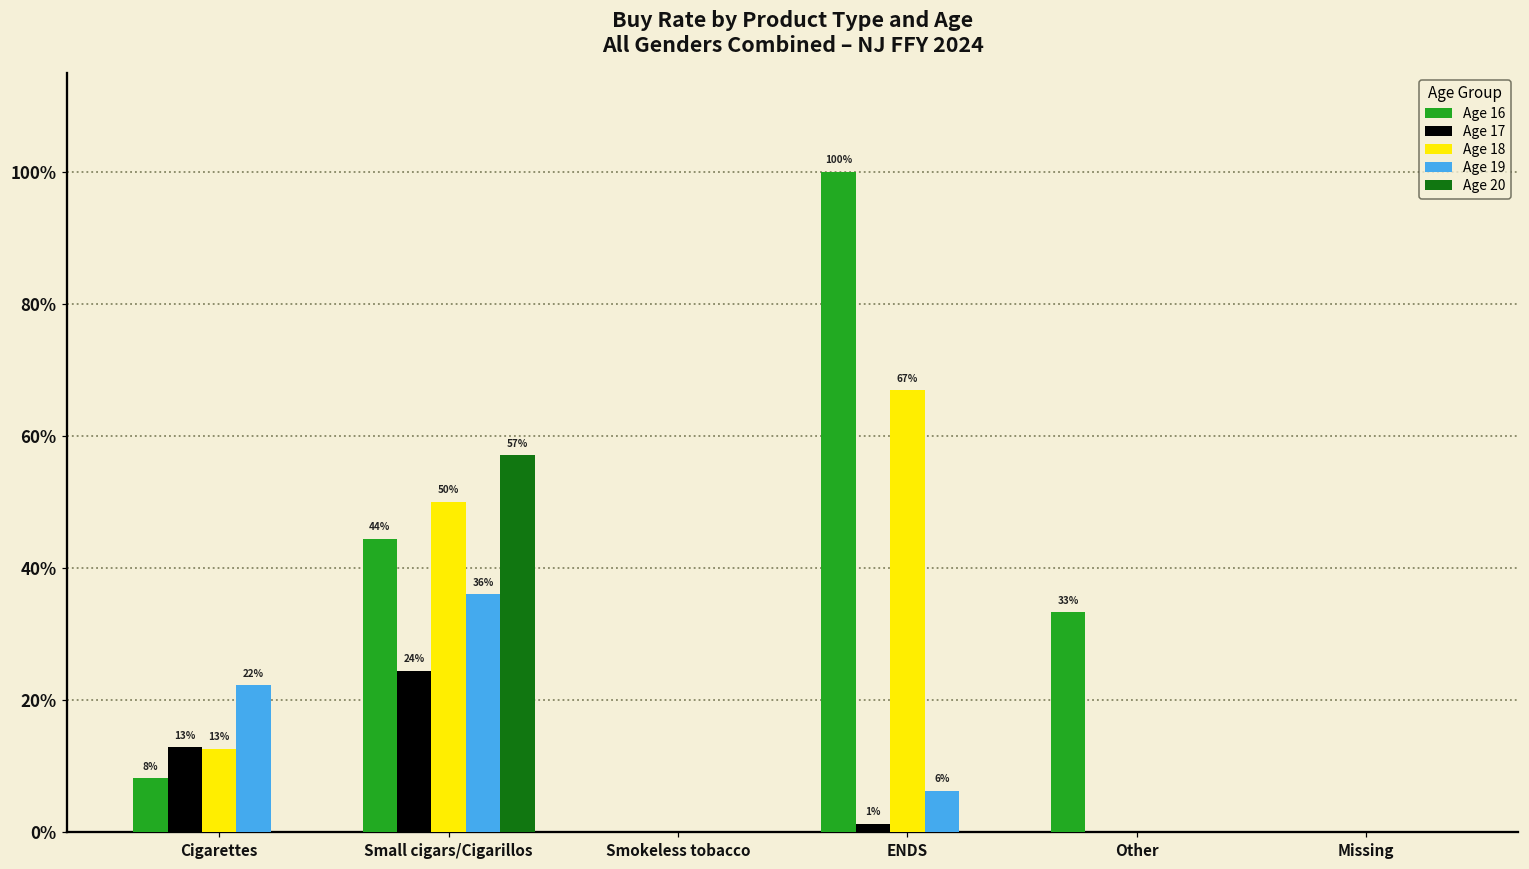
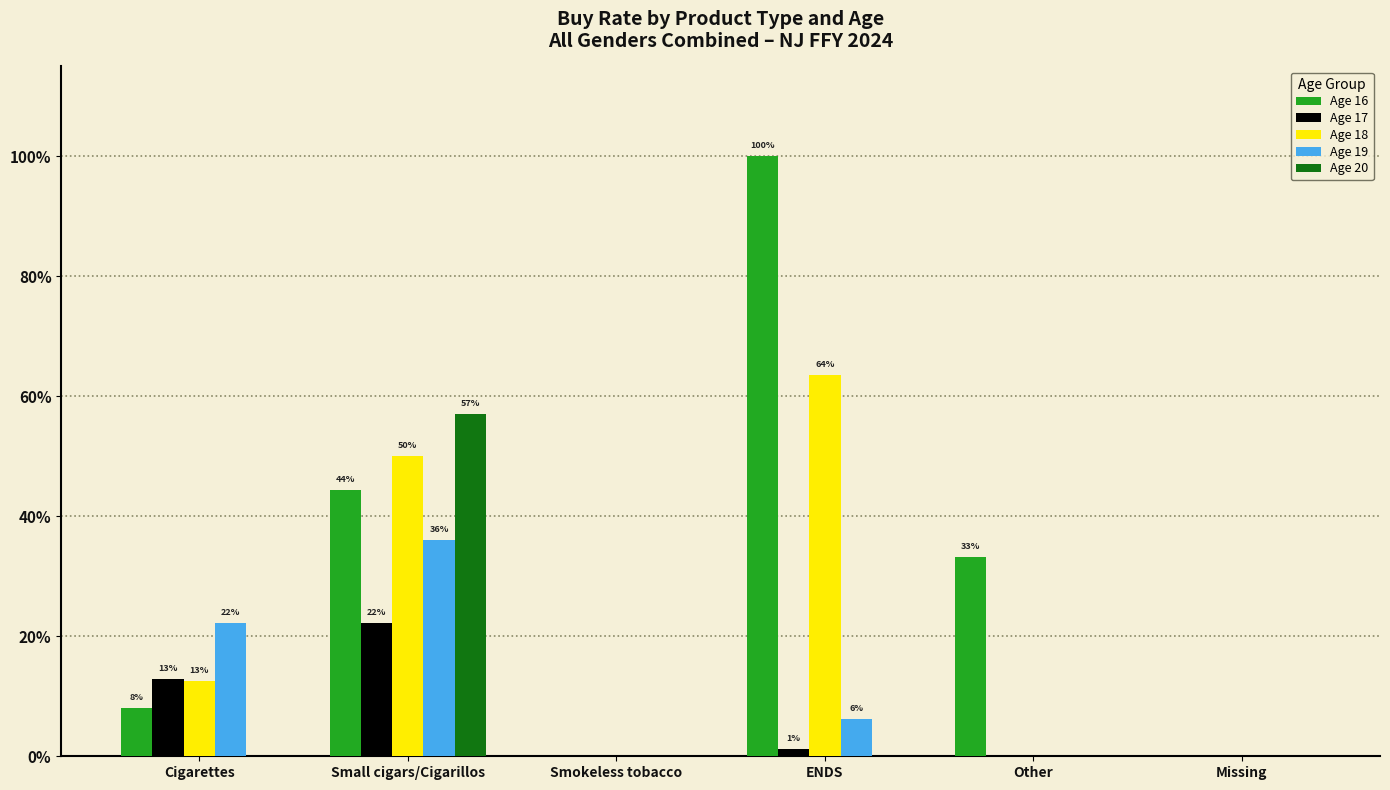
Age 17, Small cigars/Cigarillos: 24% -> 22%
Age 18, ENDS: 67% -> 64%
